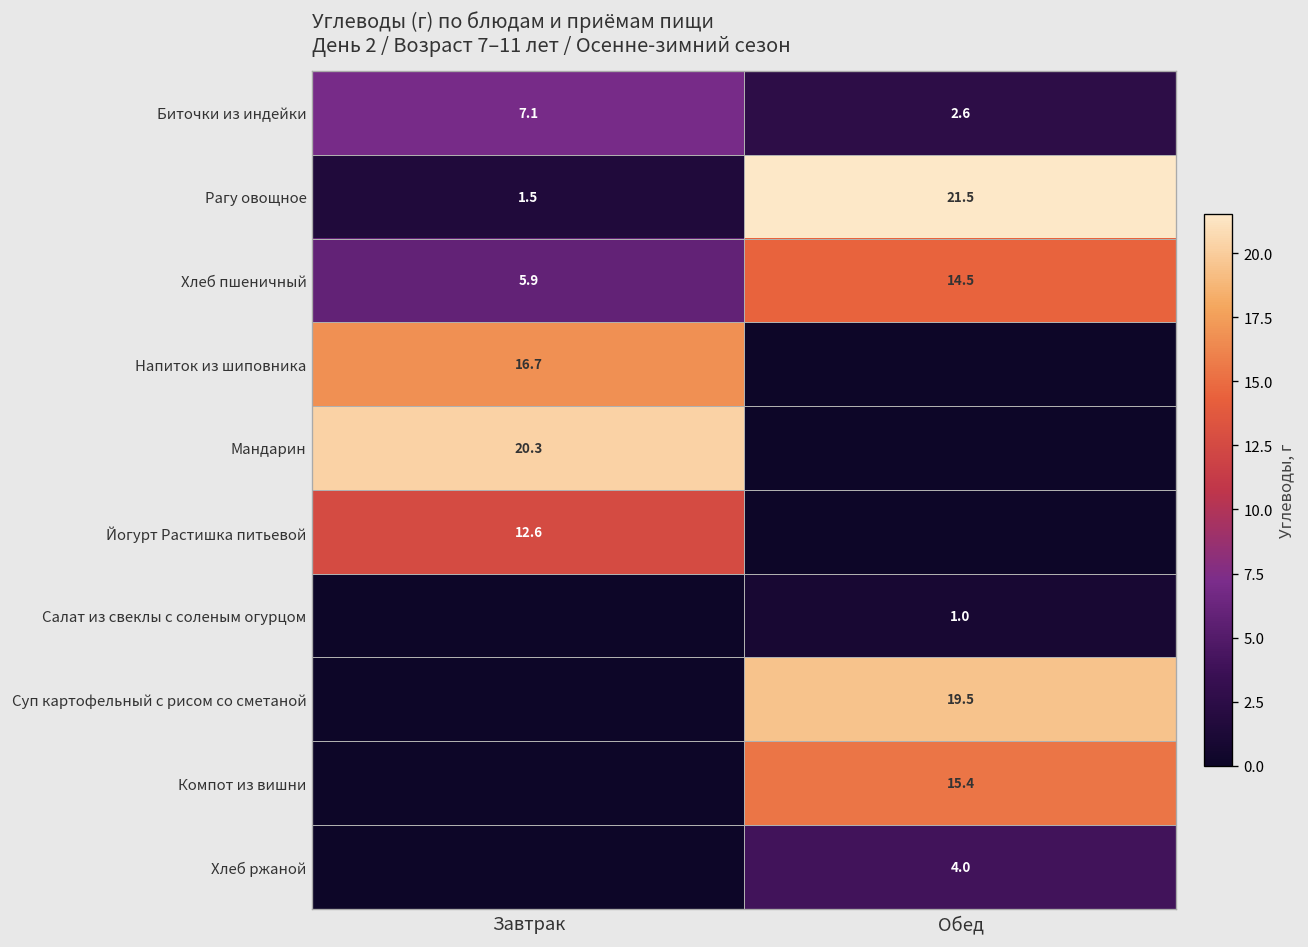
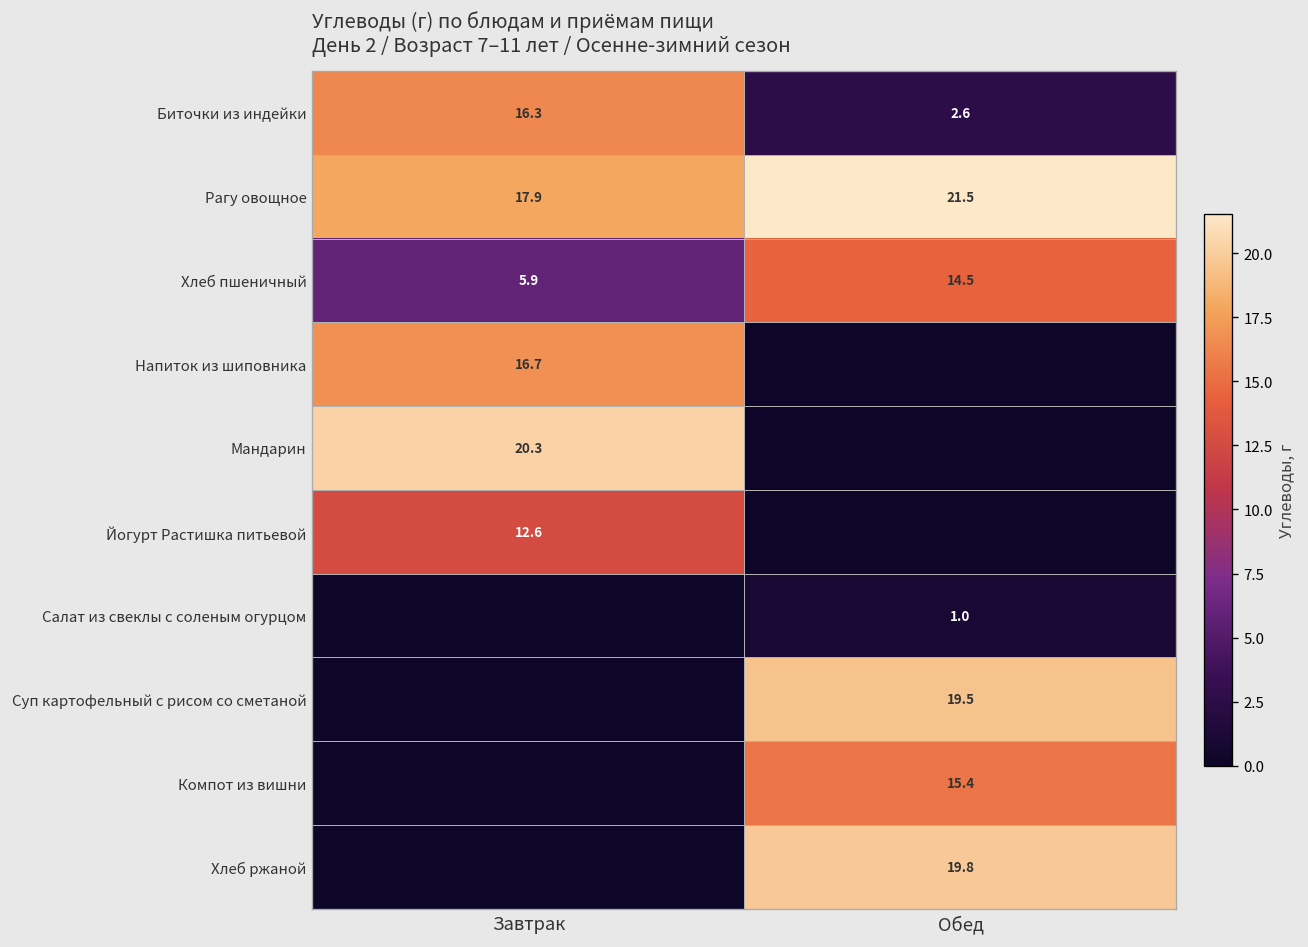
Биточки из индейки, Завтрак: 7.1 -> 16.3
Рагу овощное, Завтрак: 1.5 -> 17.9
Хлеб ржаной, Обед: 4.0 -> 19.8
